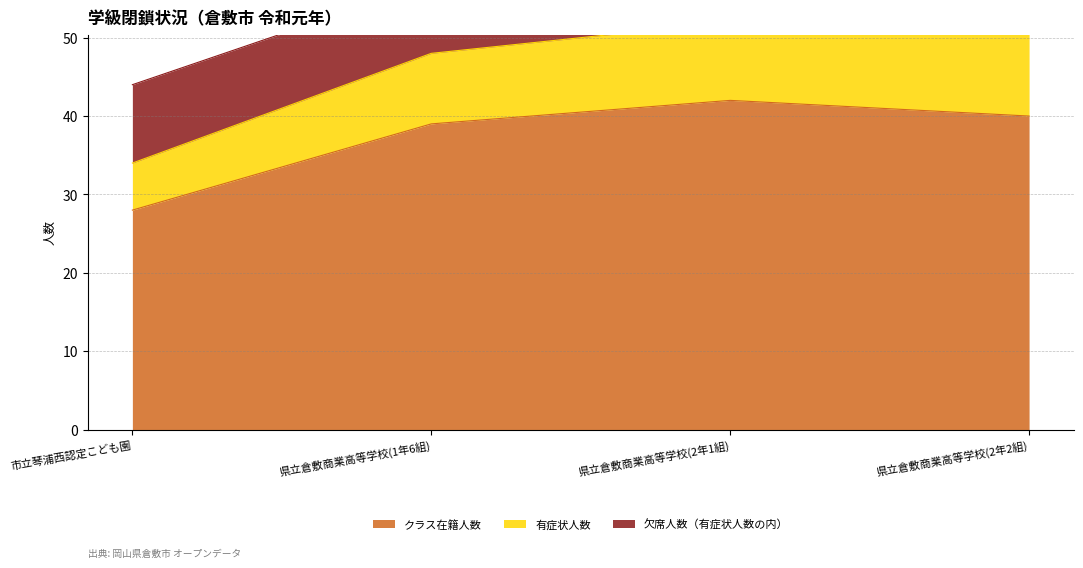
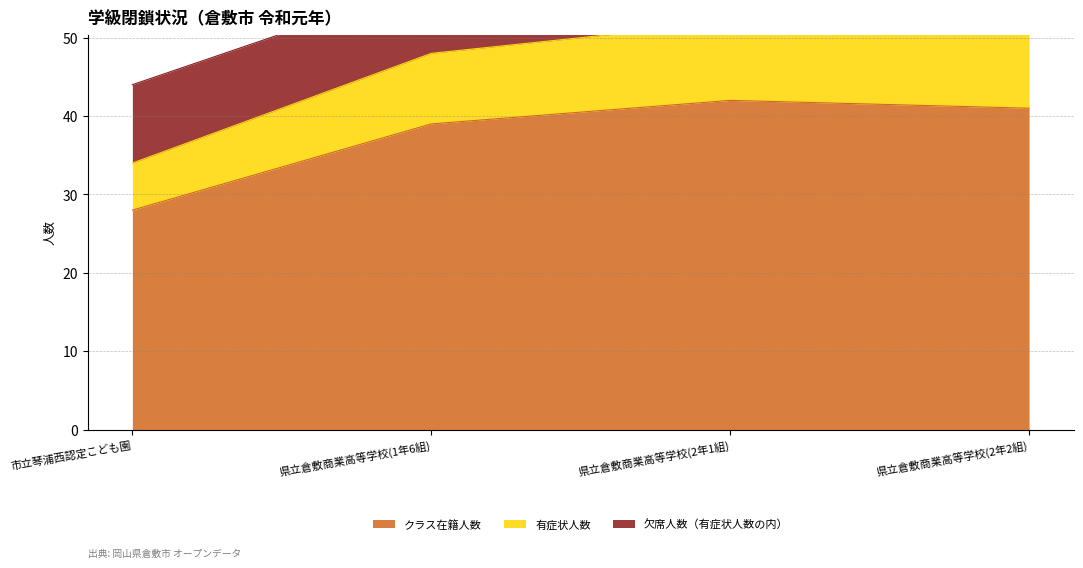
クラス在籍人数, 県立倉敷商業高等学校(2年2組): 40 -> 41
